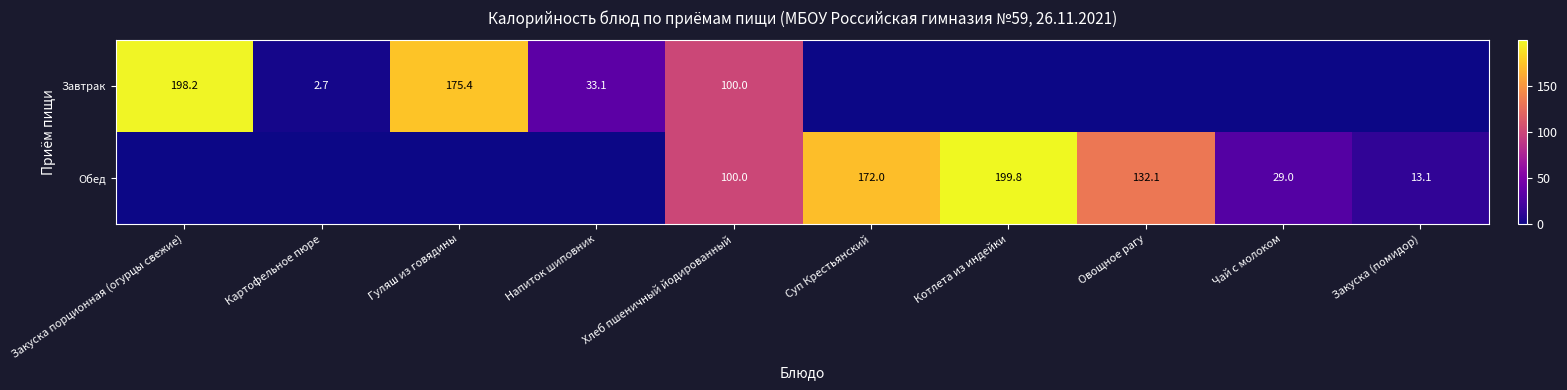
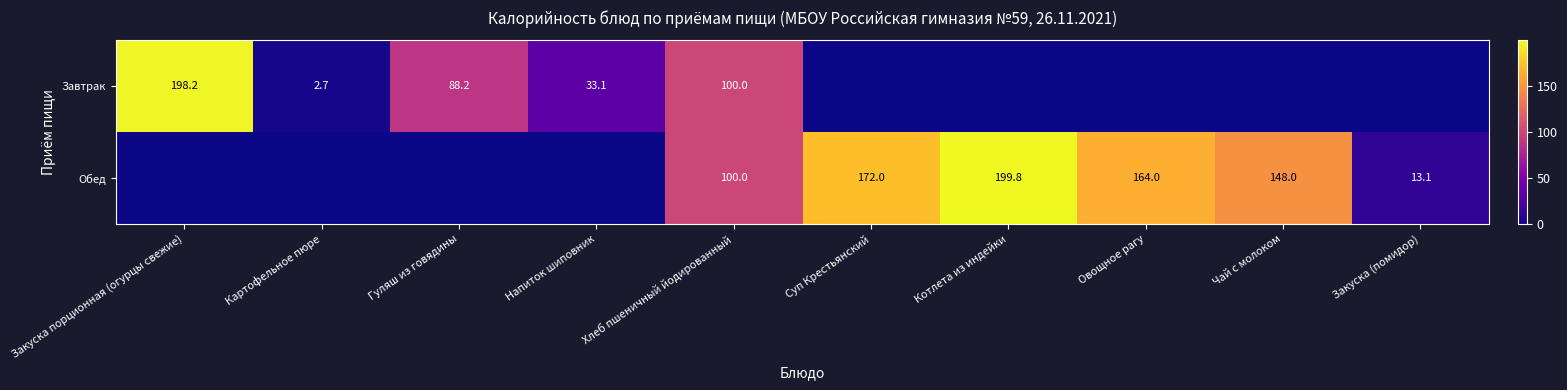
Завтрак, Гуляш из говядины: 175.4 -> 88.2
Обед, Овощное рагу: 132.1 -> 164.0
Обед, Чай с молоком: 29.0 -> 148.0
